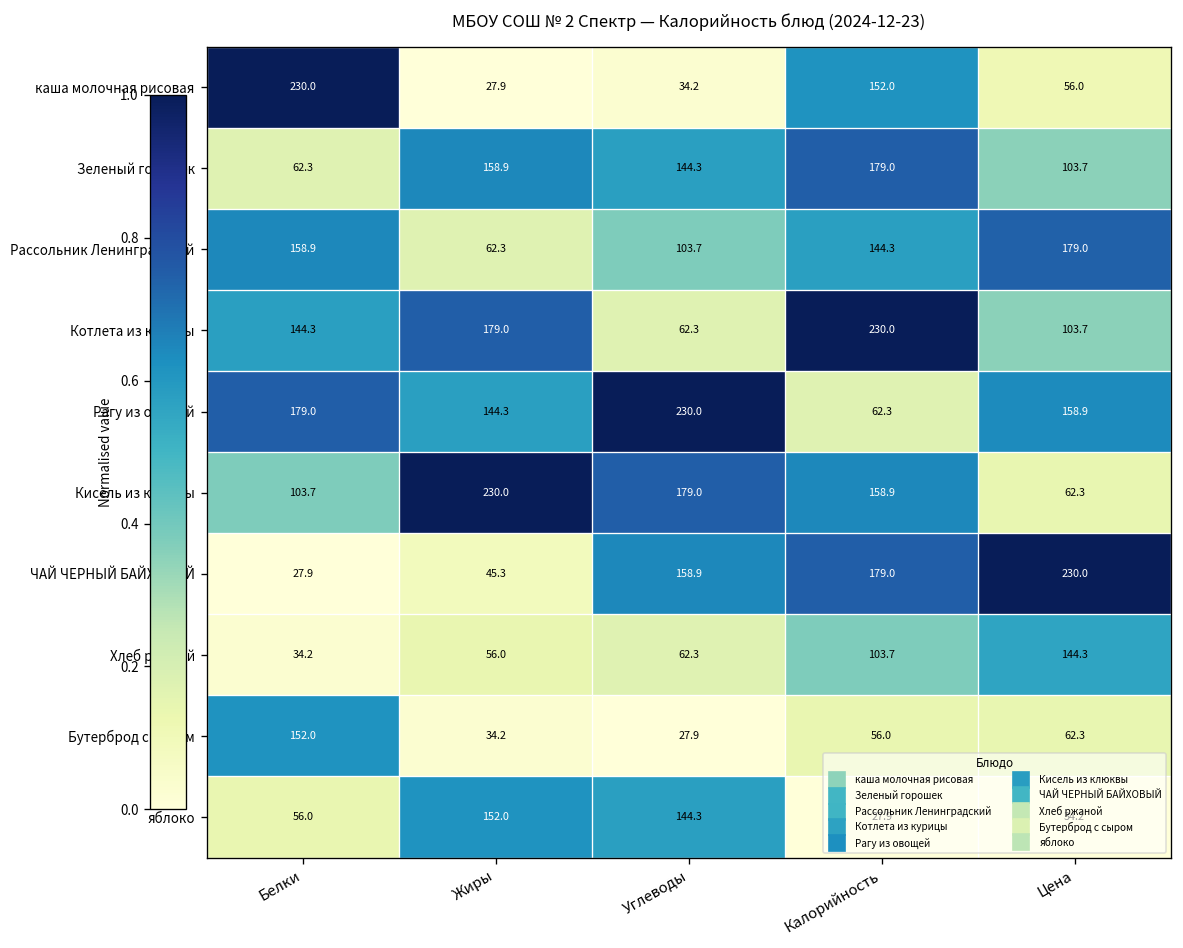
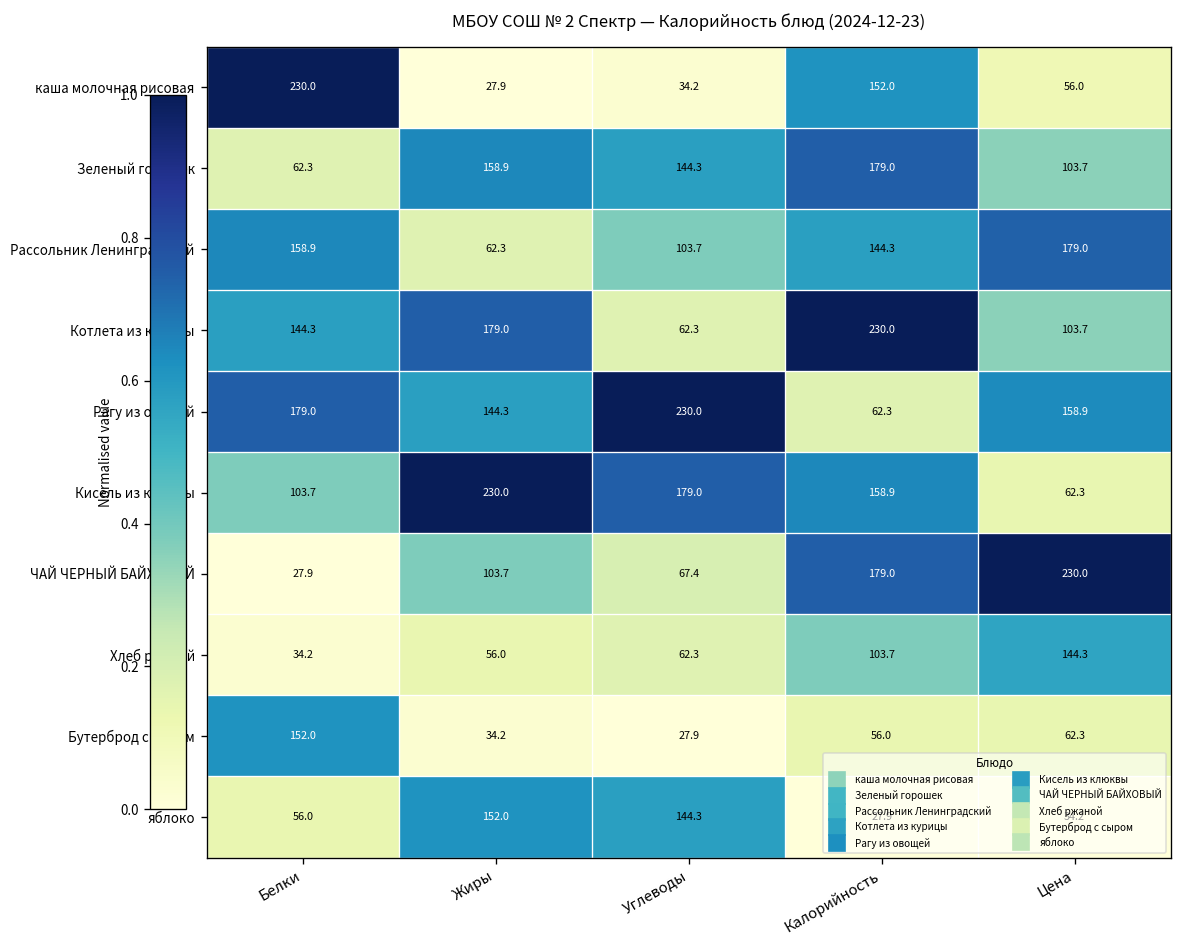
ЧАЙ ЧЕРНЫЙ БАЙХОВЫЙ, Жиры: 45.3 -> 103.7
ЧАЙ ЧЕРНЫЙ БАЙХОВЫЙ, Углеводы: 158.9 -> 67.4
